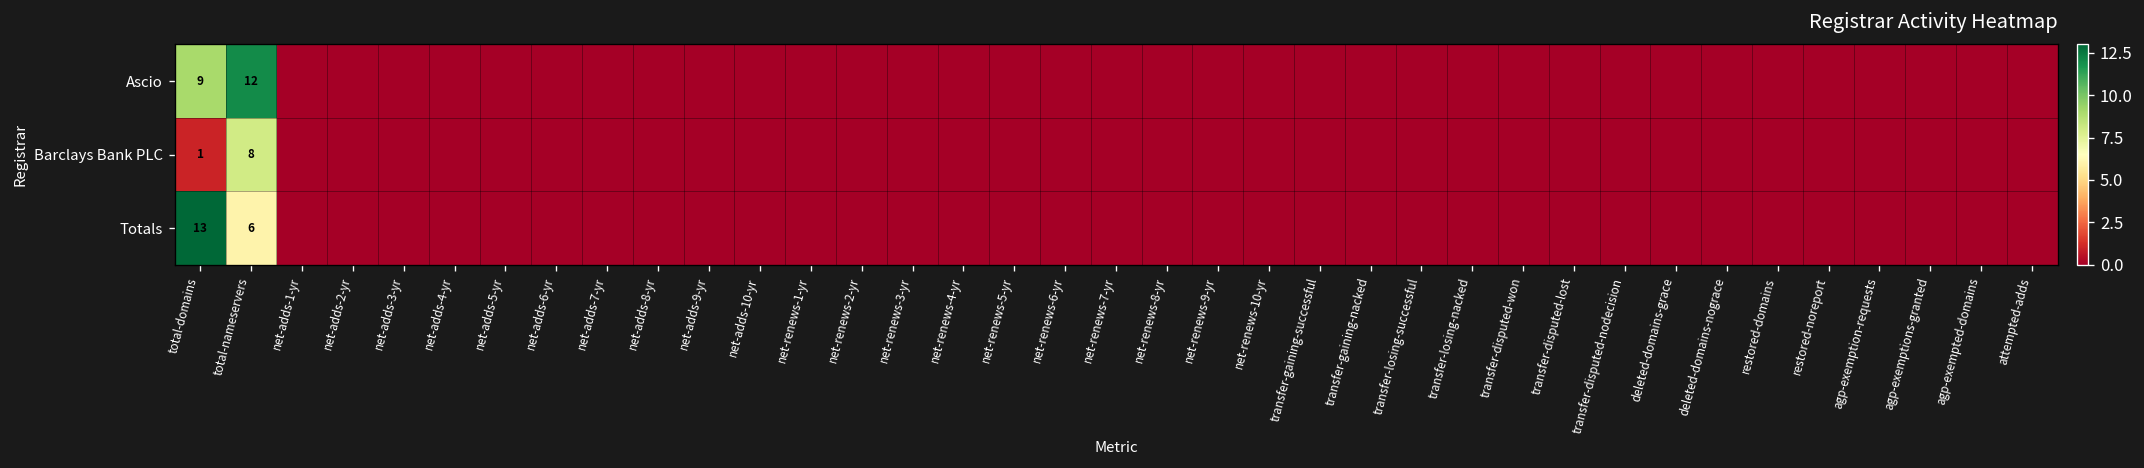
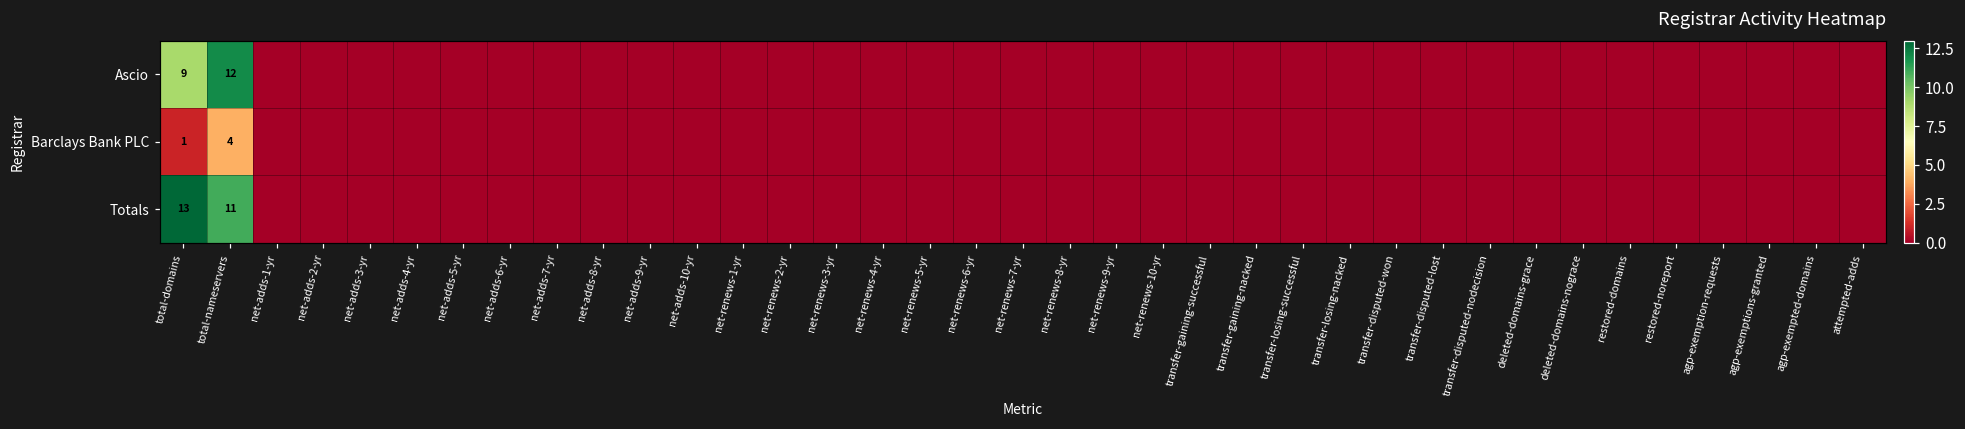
Barclays Bank PLC, total-nameservers: 8 -> 4
Totals, total-nameservers: 6 -> 11
